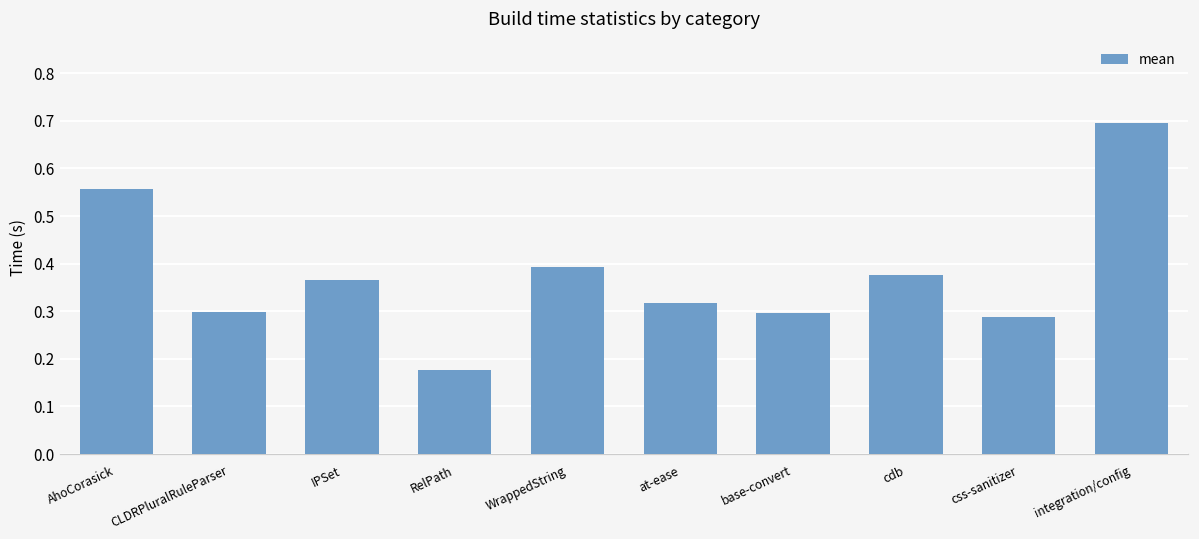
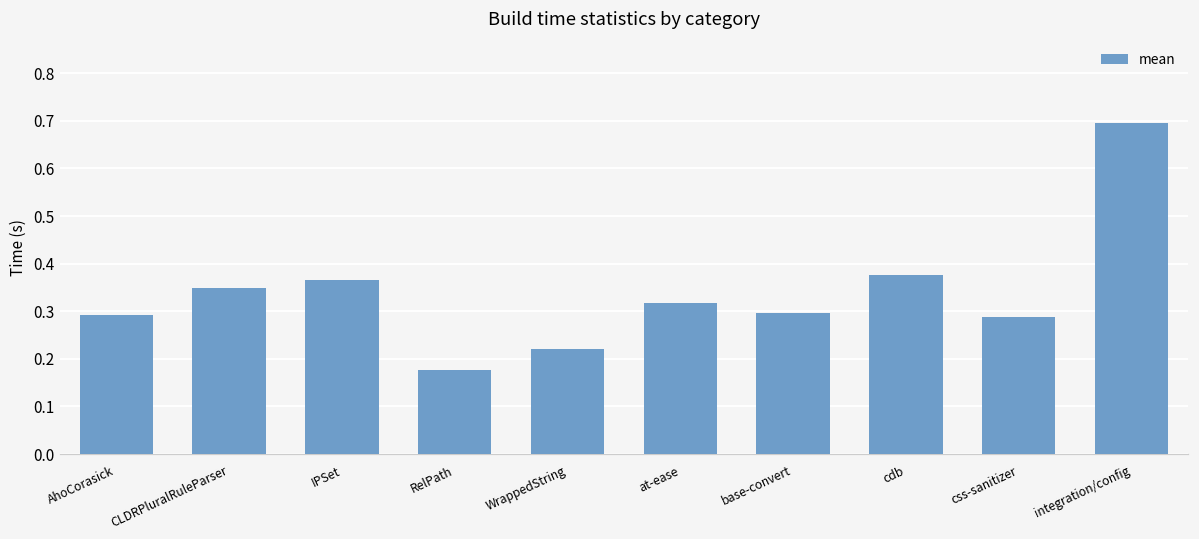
AhoCorasick: 0.56 -> 0.29
CLDRPluralRuleParser: 0.30 -> 0.35
WrappedString: 0.39 -> 0.22
